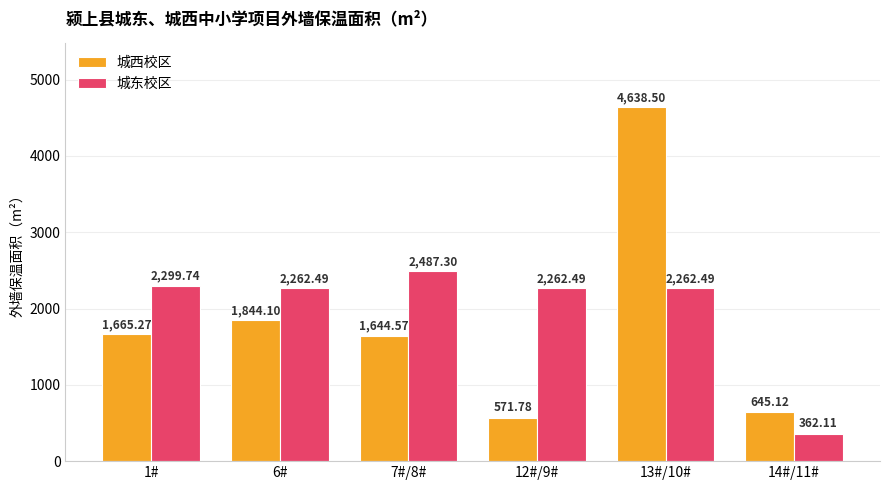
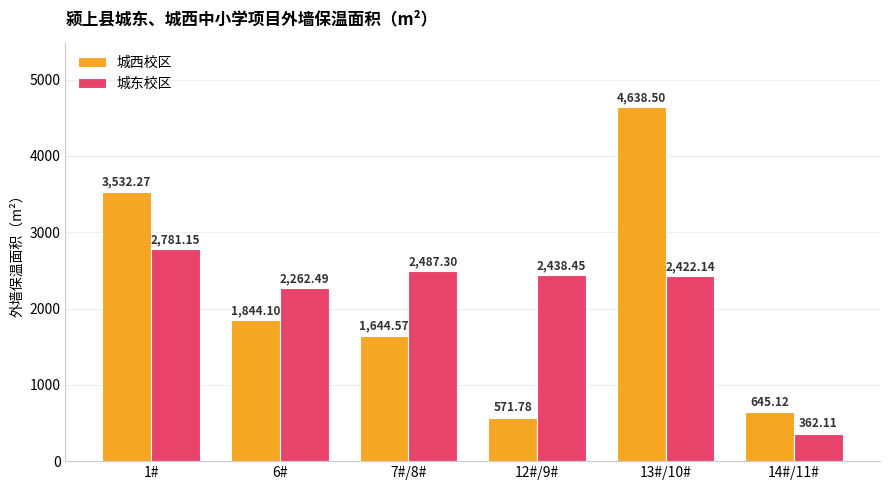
城西校区, 1#: 1,665.27 -> 3,532.27
城东校区, 1#: 2,299.74 -> 2,781.15
城东校区, 12#/9#: 2,262.49 -> 2,438.45
城东校区, 13#/10#: 2,262.49 -> 2,422.14
